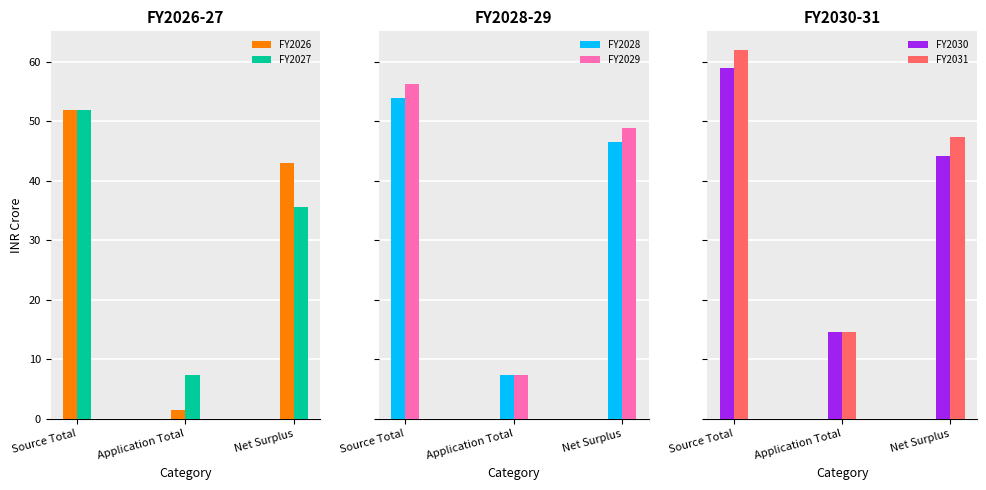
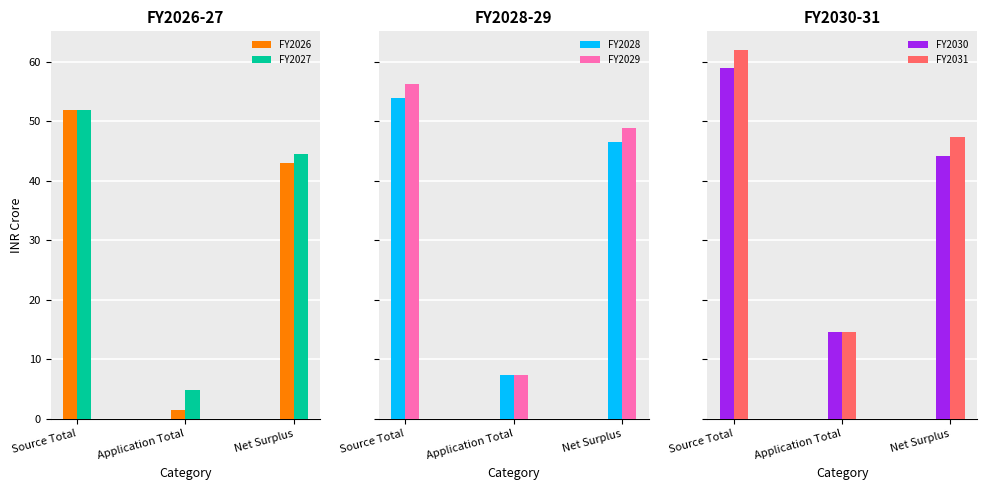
FY2026-27, FY2027, Application Total: 7 -> 5
FY2026-27, FY2027, Net Surplus: 36 -> 44
